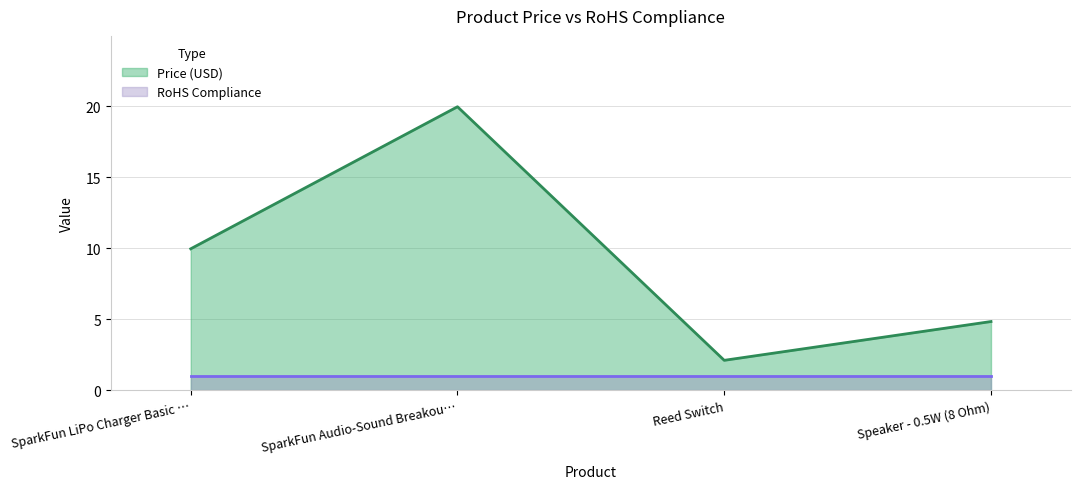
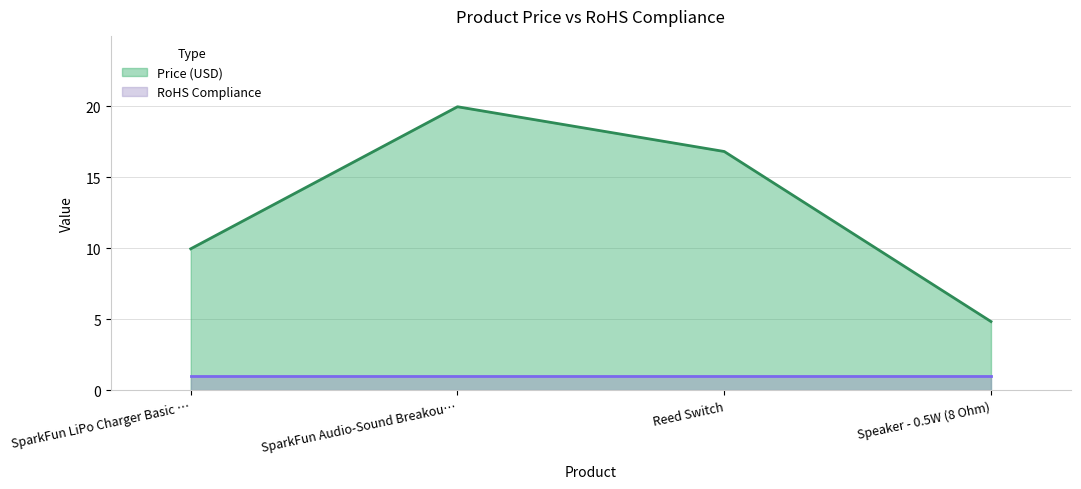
Price (USD), Reed Switch: 2.1 -> 16.8
